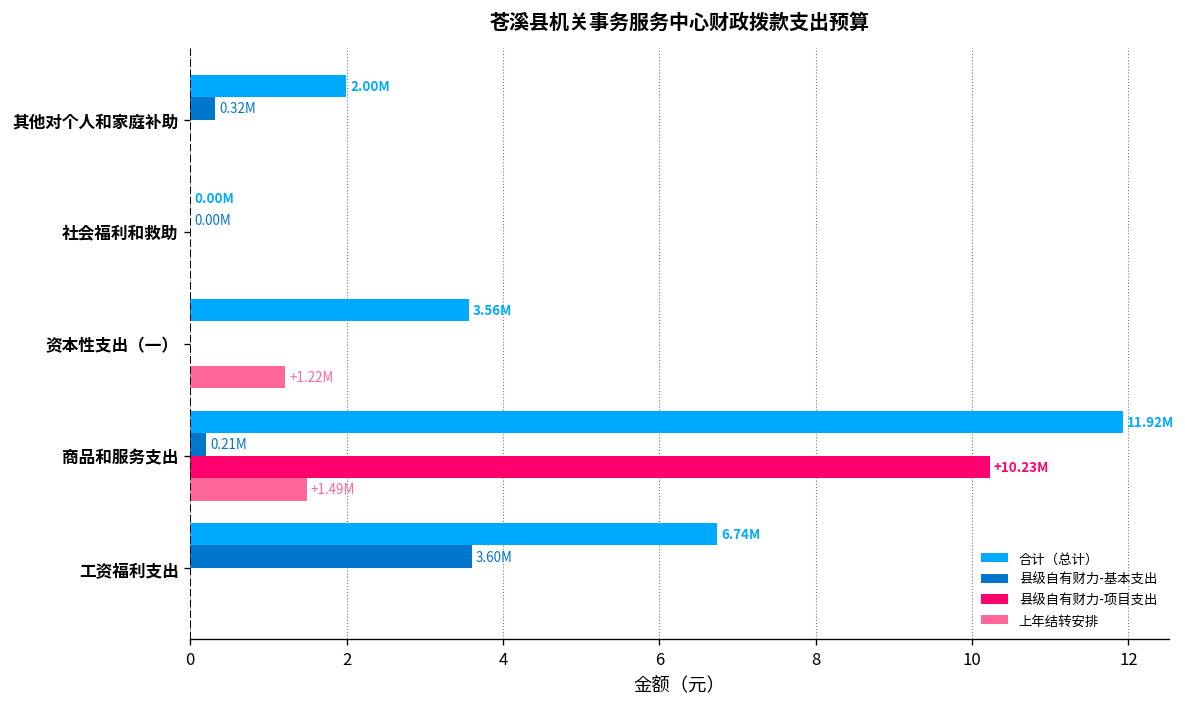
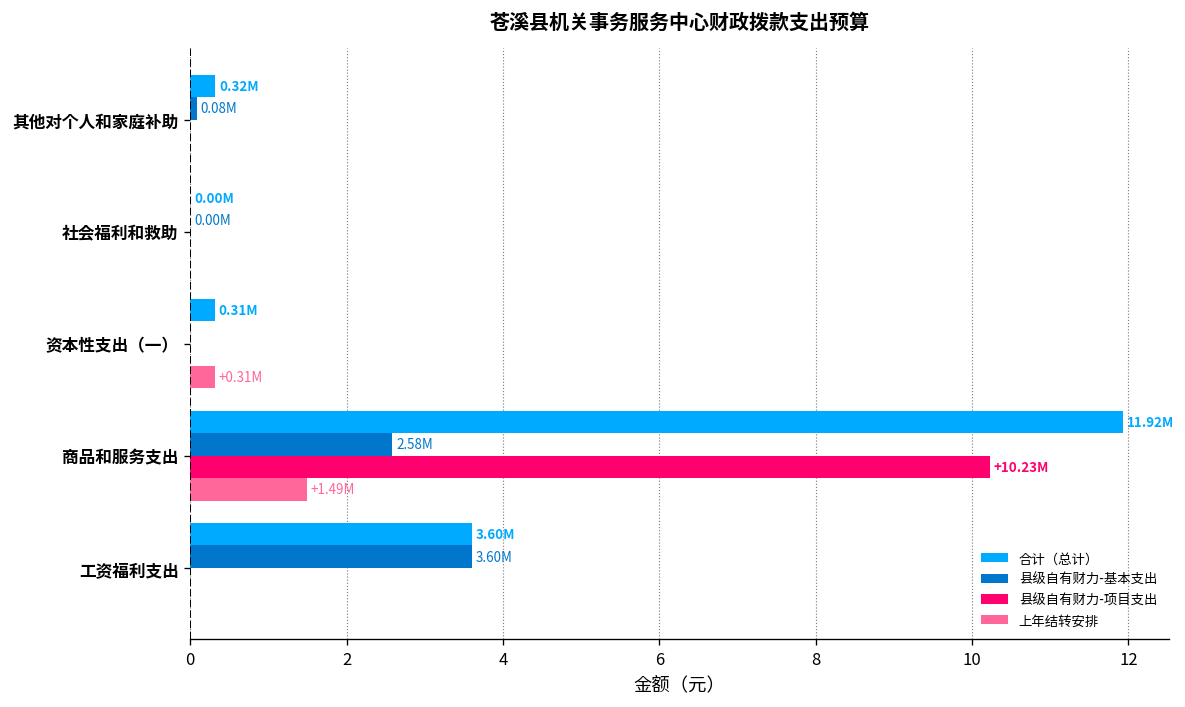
合计（总计）, 其他对个人和家庭补助: 2.00M -> 0.32M
县级自有财力-基本支出, 其他对个人和家庭补助: 0.32M -> 0.08M
合计（总计）, 资本性支出（一）: 3.56M -> 0.31M
上年结转安排, 资本性支出（一）: +1.22M -> +0.31M
县级自有财力-基本支出, 商品和服务支出: 0.21M -> 2.58M
合计（总计）, 工资福利支出: 6.74M -> 3.60M
